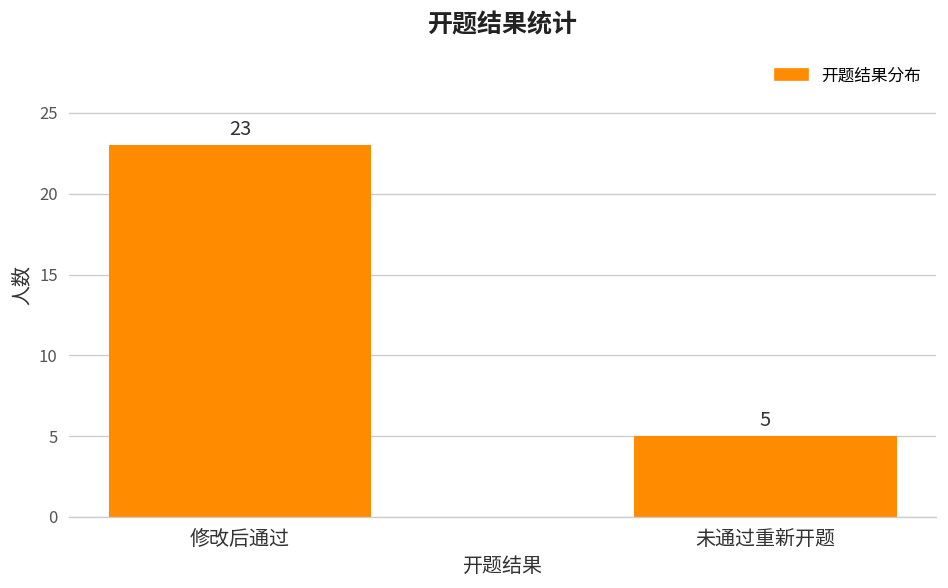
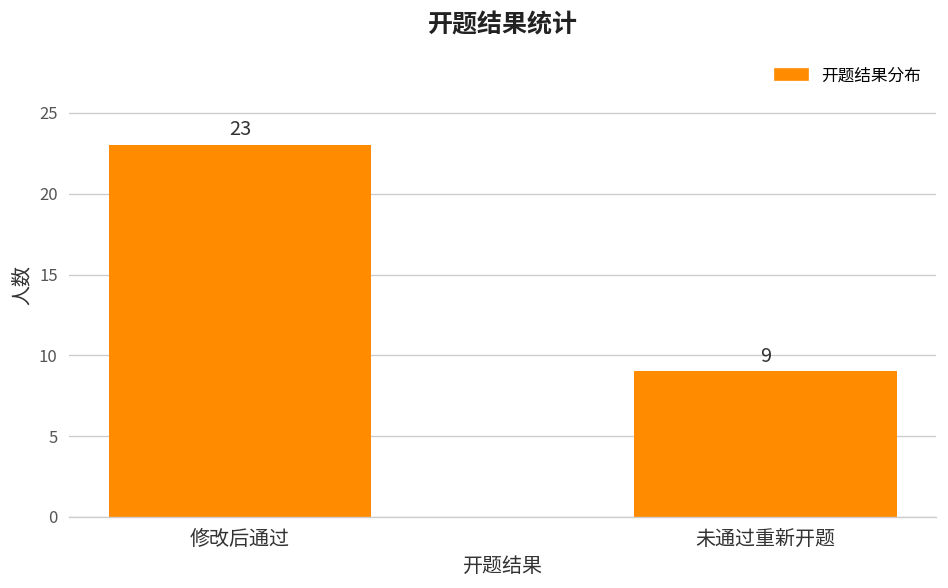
未通过重新开题: 5 -> 9
